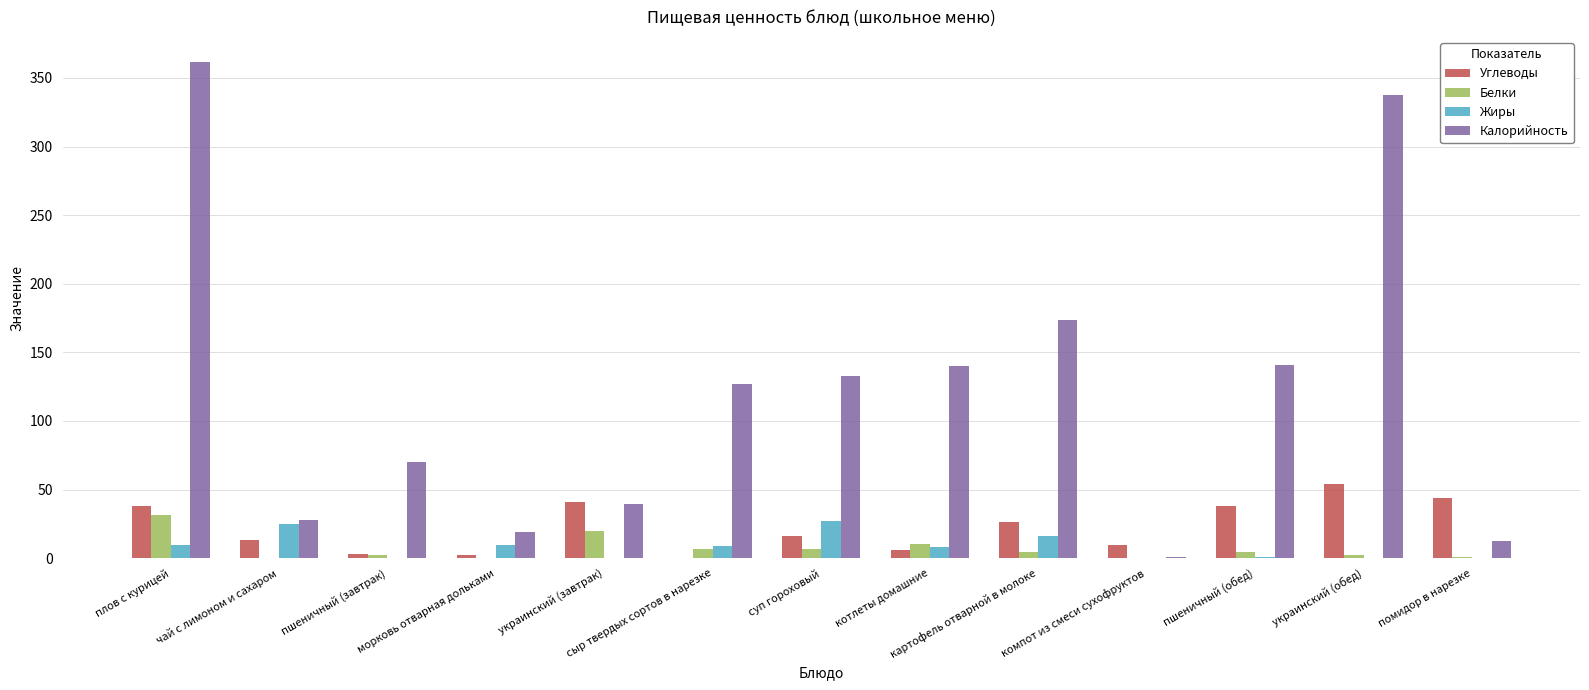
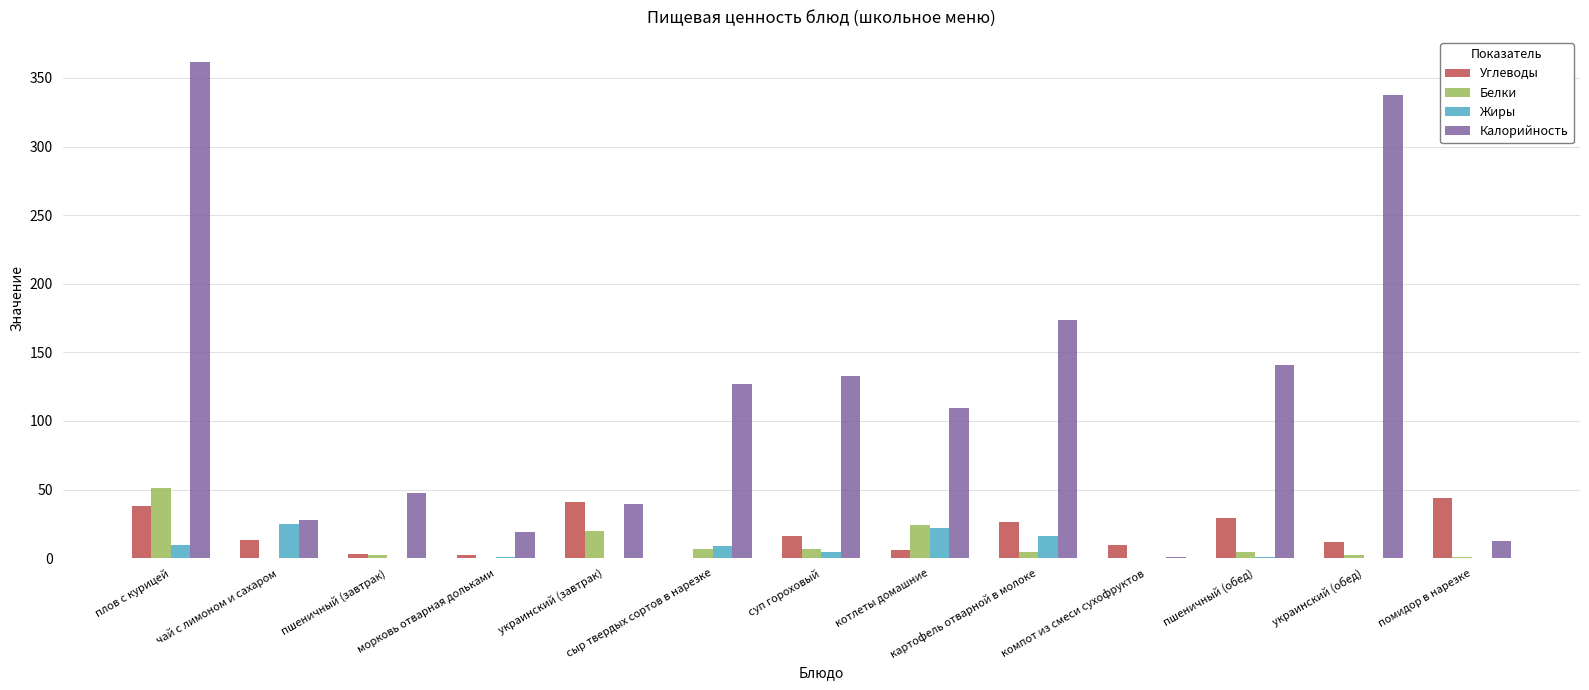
Белки, плов с курицей: 31 -> 51
Калорийность, пшеничный (завтрак): 70 -> 47
Жиры, морковь отварная дольками: 10 -> 1
Жиры, суп гороховый: 27 -> 5
Белки, котлеты домашние: 10 -> 24
Жиры, котлеты домашние: 8 -> 22
Калорийность, котлеты домашние: 140 -> 110
Углеводы, пшеничный (обед): 38 -> 30
Углеводы, украинский (обед): 54 -> 12
